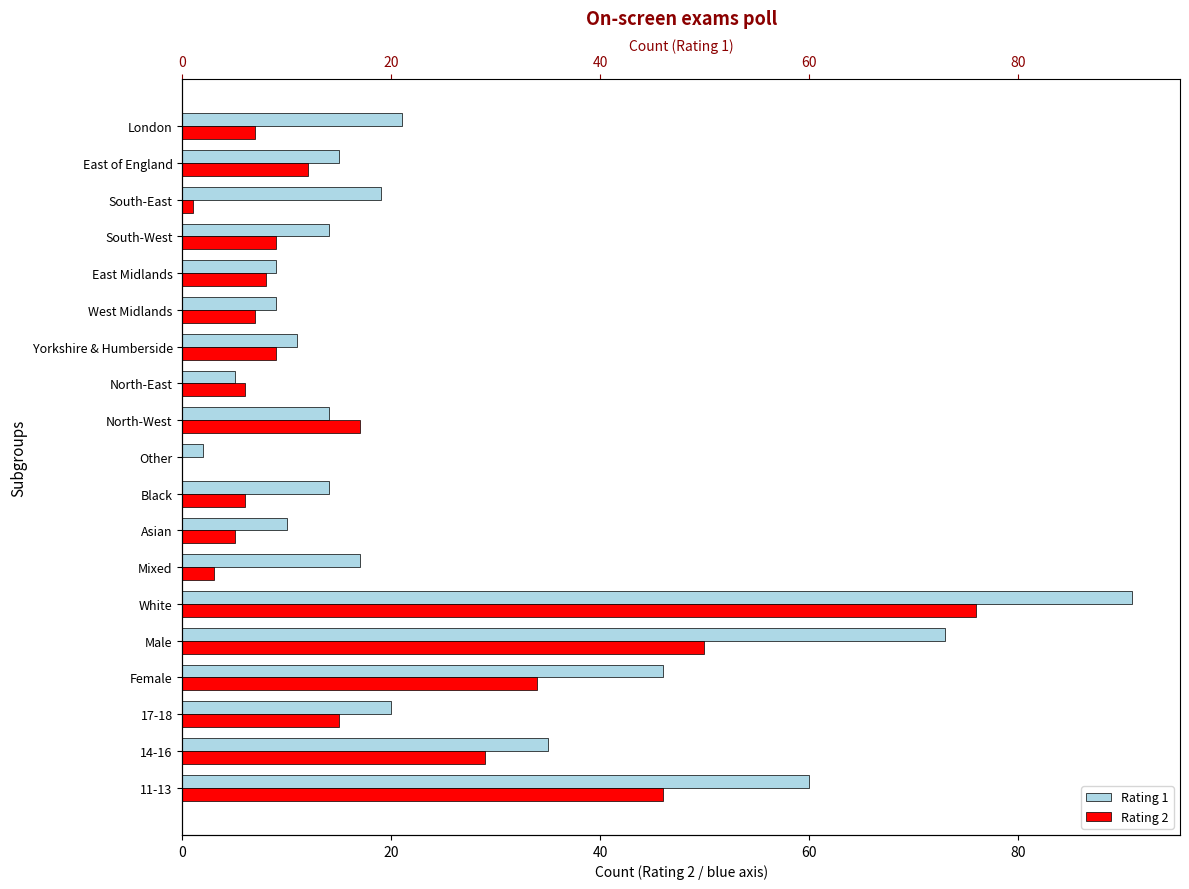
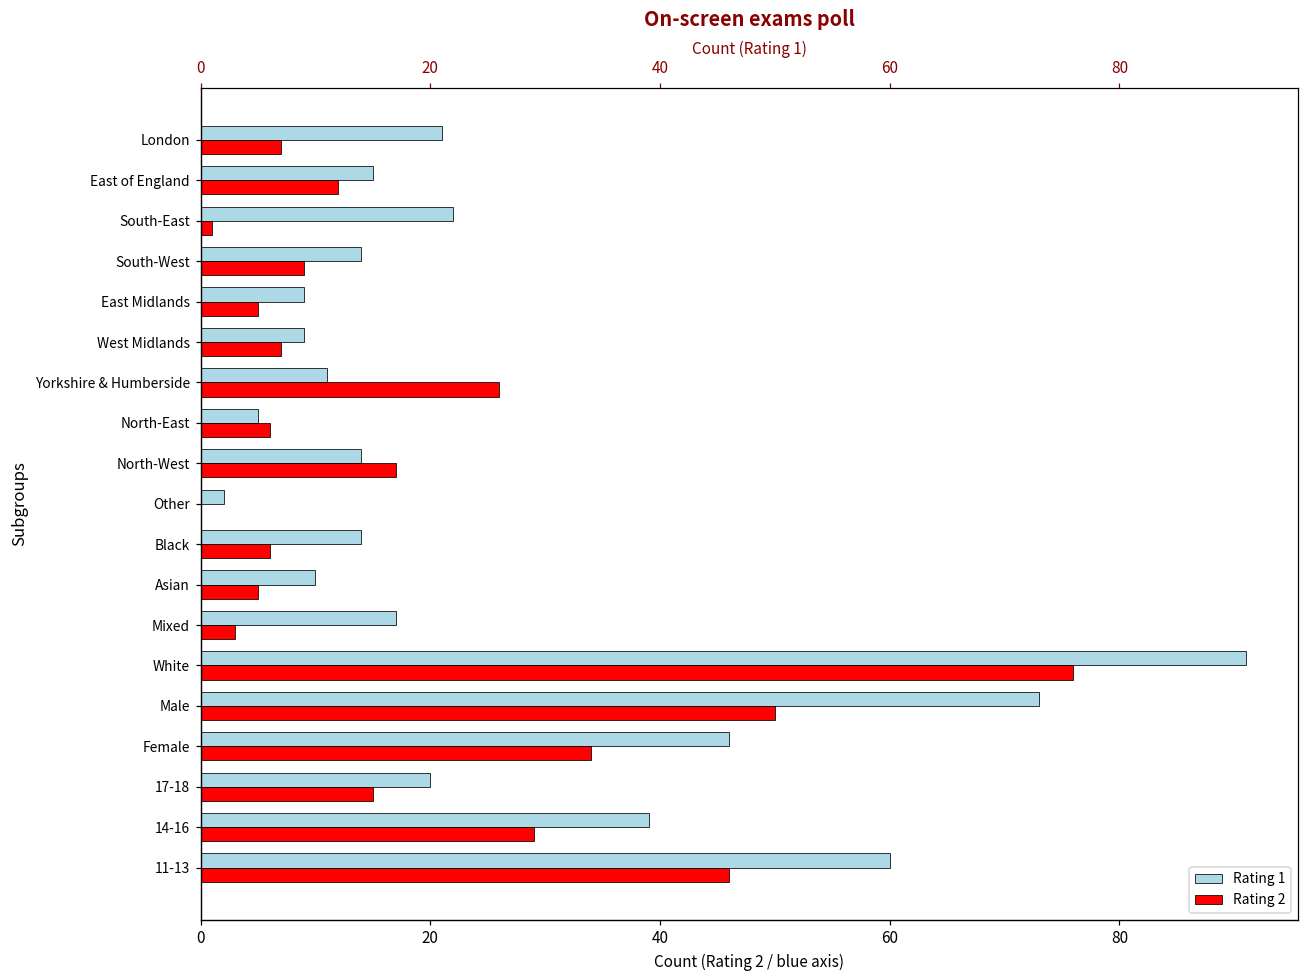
Rating 1, South-East: 19 -> 22
Rating 2, East Midlands: 8 -> 5
Rating 2, Yorkshire & Humberside: 9 -> 26
Rating 1, 14-16: 35 -> 39
